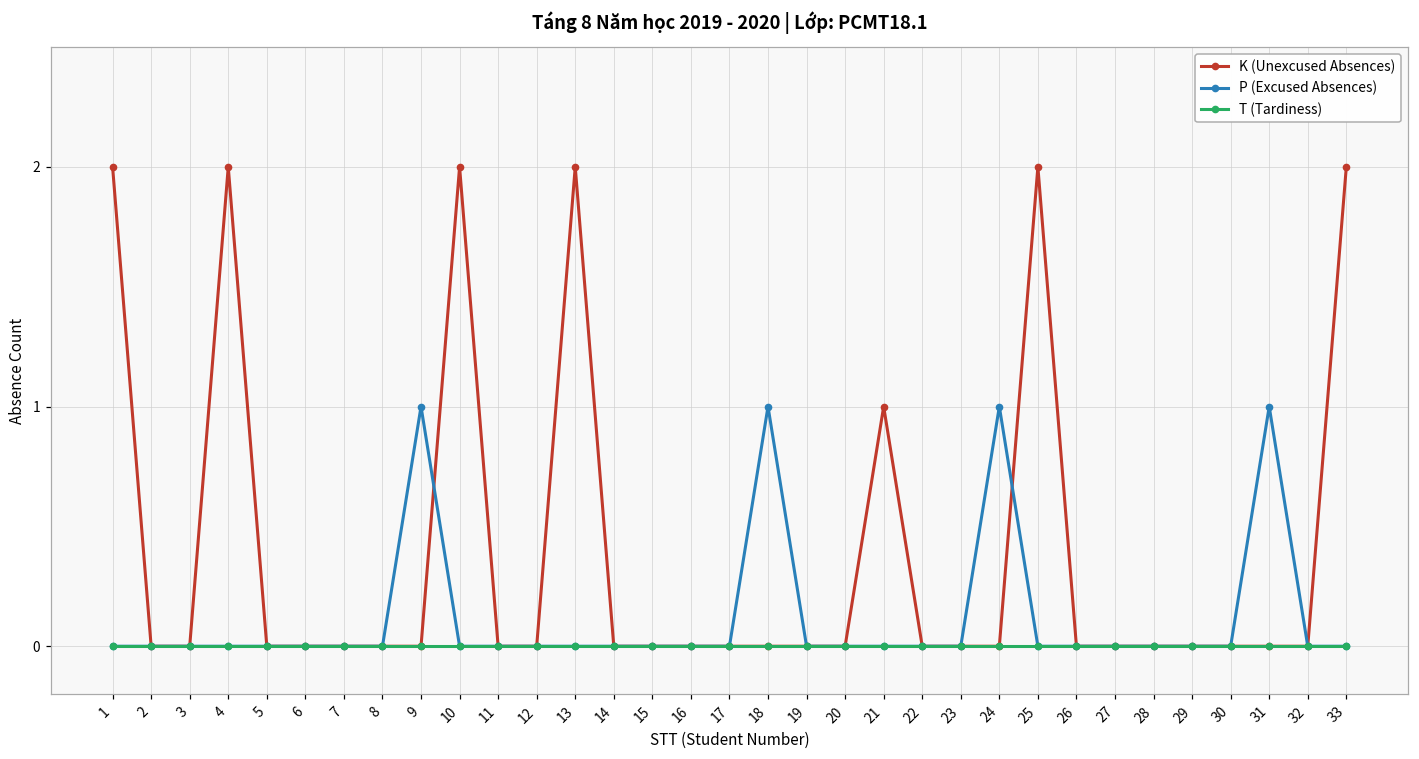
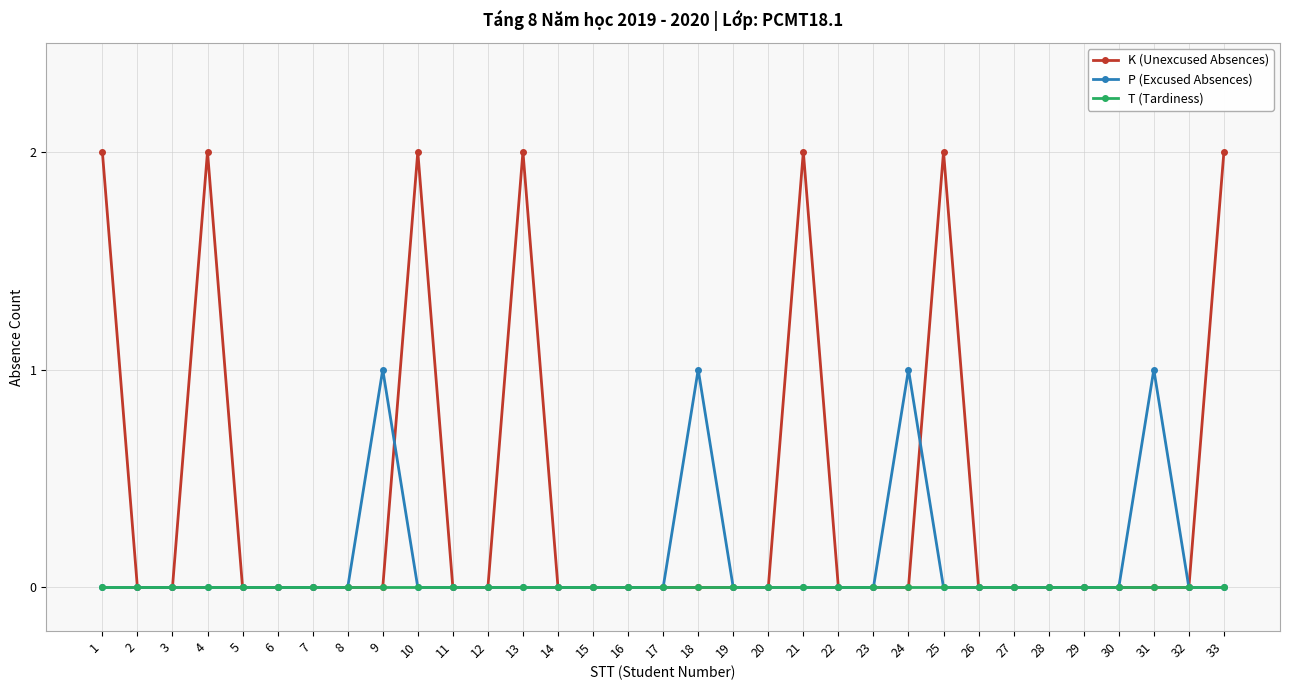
K (Unexcused Absences), 21: 1 -> 2
